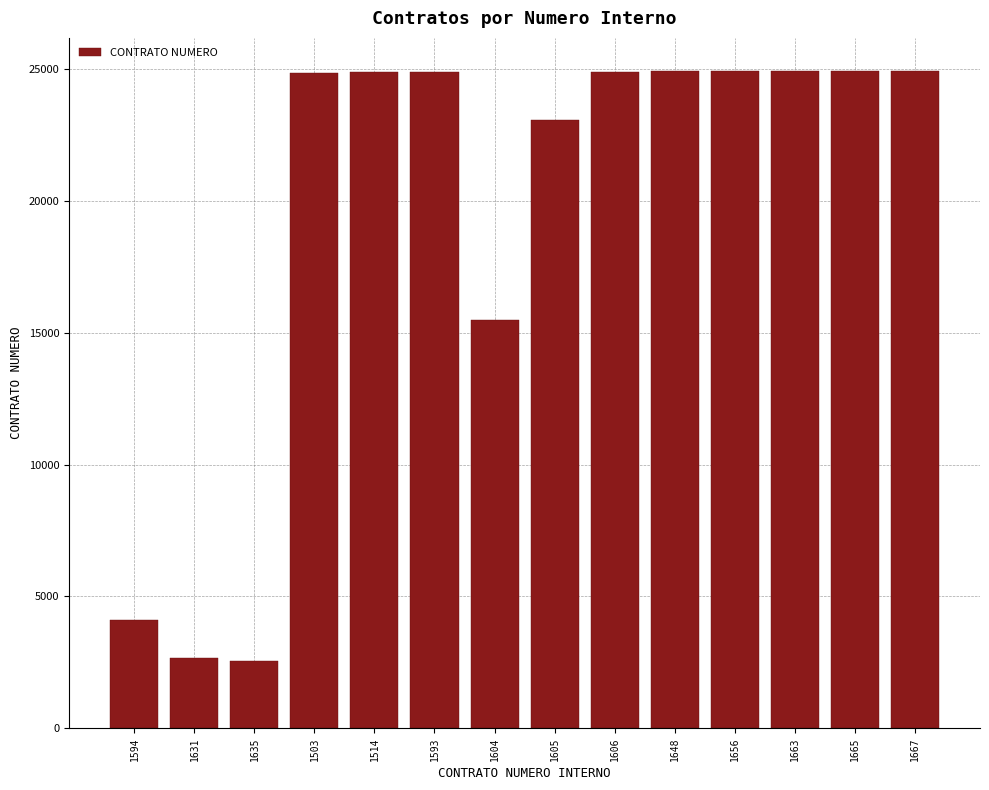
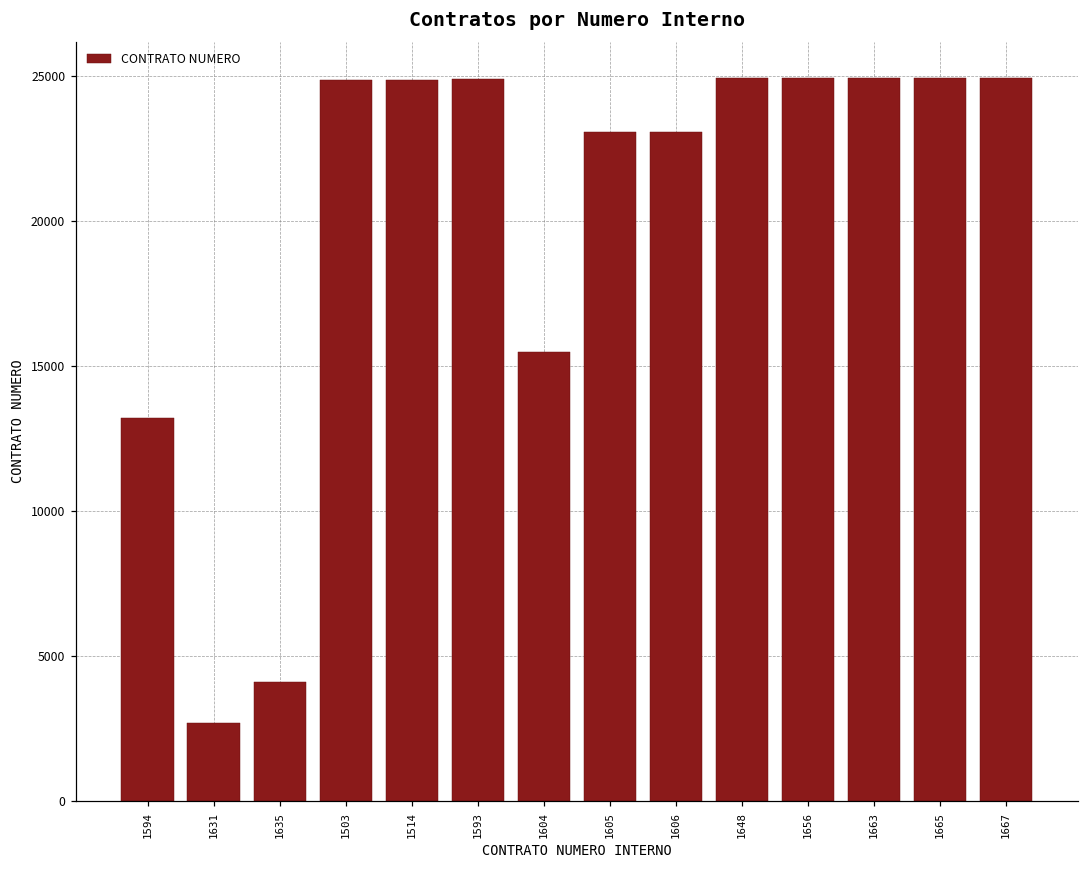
1594: 4100 -> 13200
1635: 2600 -> 4100
1606: 24900 -> 23100
